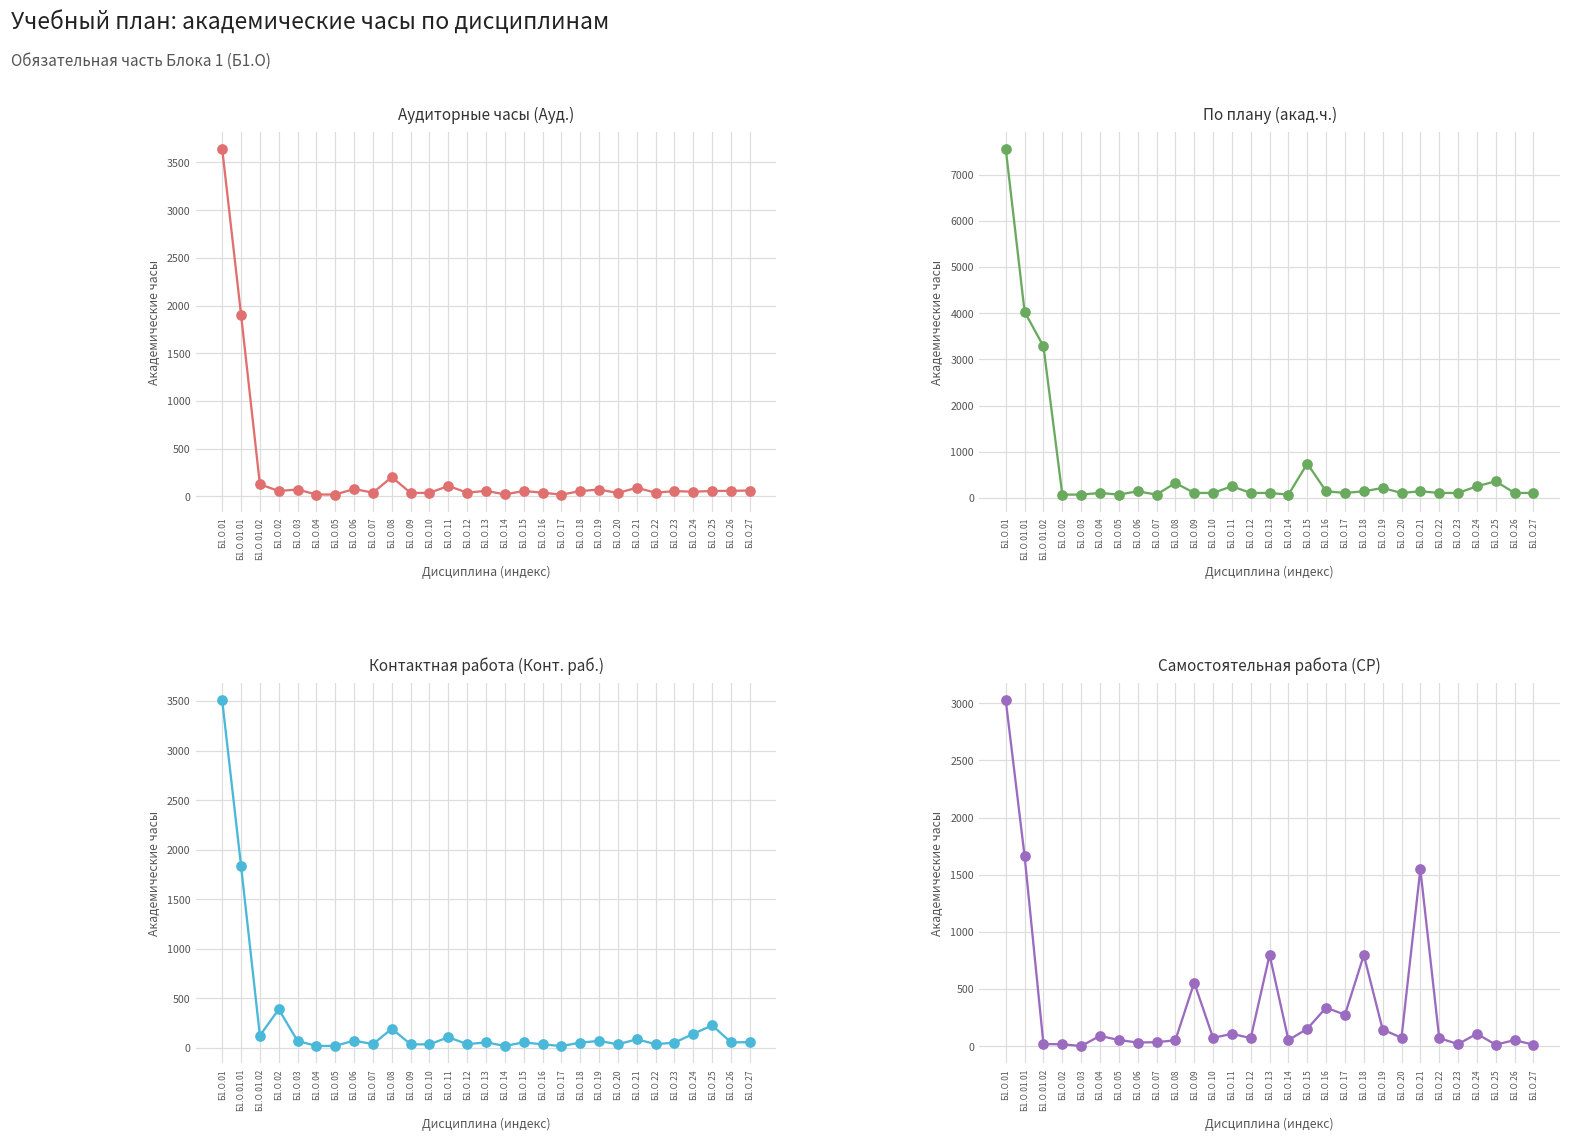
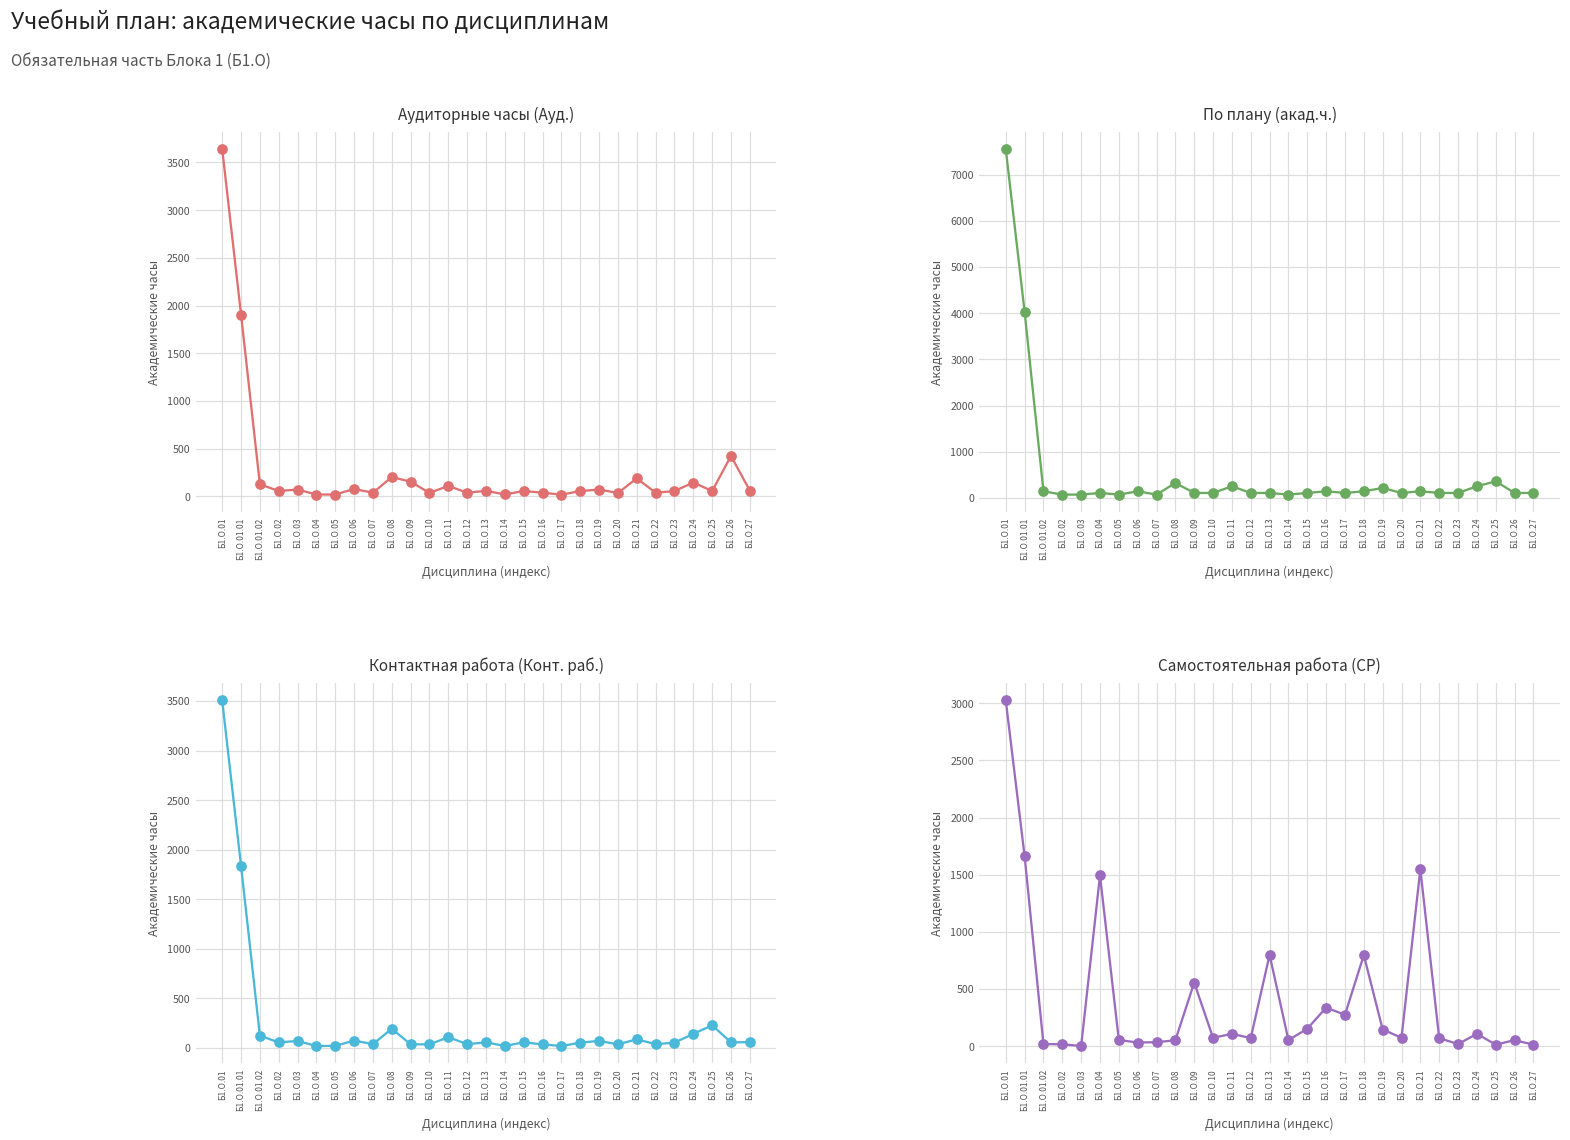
Аудиторные часы (Ауд.), Б1.О.09: 0 -> 200
Аудиторные часы (Ауд.), Б1.О.21: 100 -> 200
Аудиторные часы (Ауд.), Б1.О.24: 0 -> 100
Аудиторные часы (Ауд.), Б1.О.26: 100 -> 400
По плану (акад.ч.), Б1.О.01.02: 3300 -> 100
По плану (акад.ч.), Б1.О.15: 700 -> 100
Контактная работа (Конт. раб.), Б1.О.02: 400 -> 100
Самостоятельная работа (СР), Б1.О.04: 90 -> 1490
